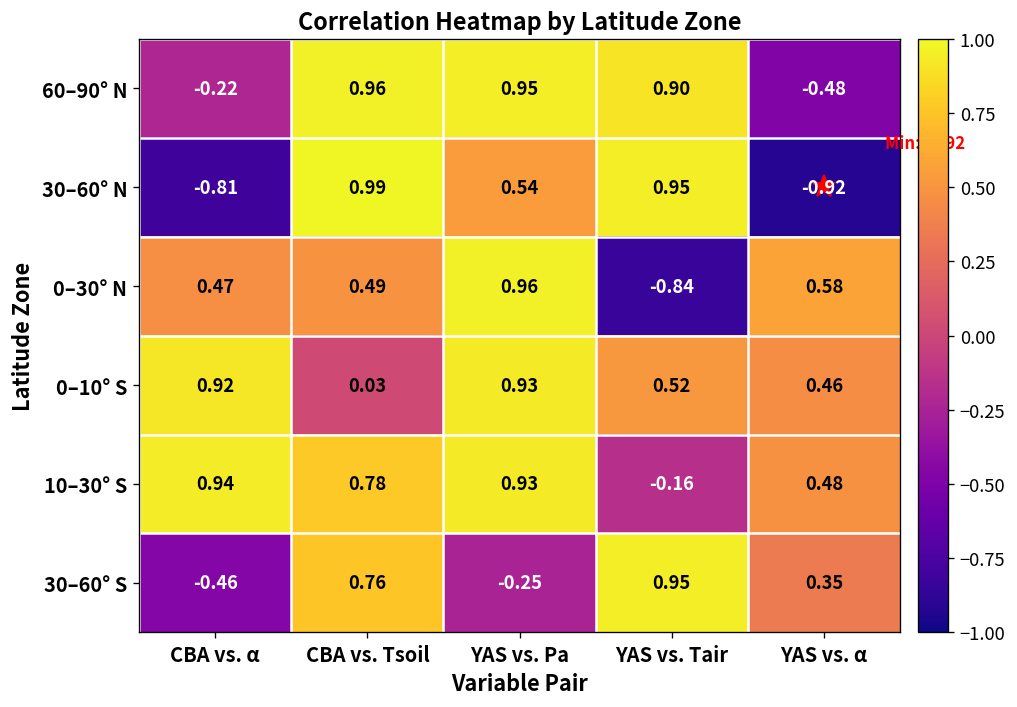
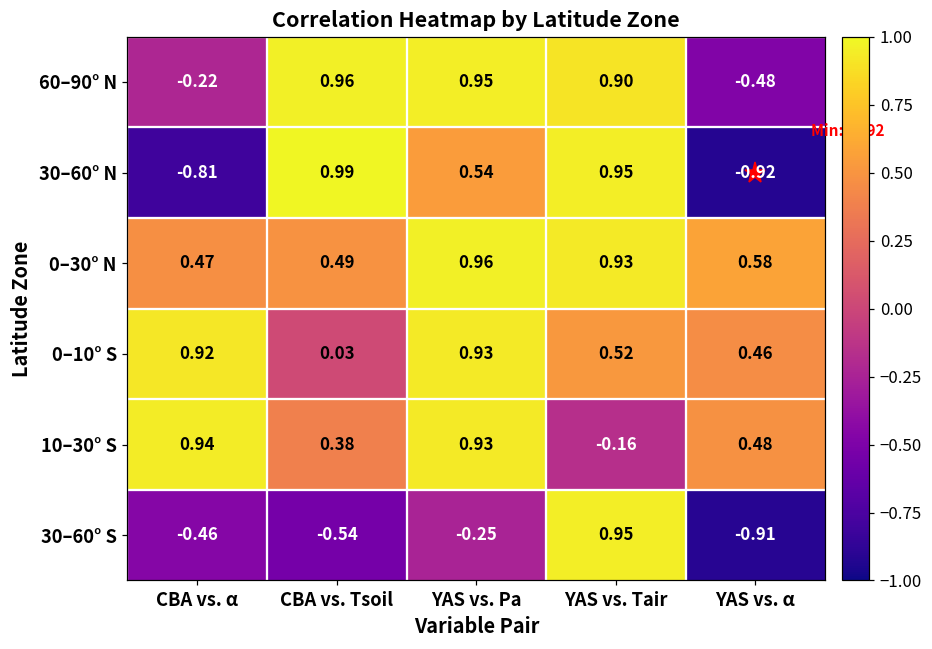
0–30° N, YAS vs. Tair: -0.84 -> 0.93
10–30° S, CBA vs. Tsoil: 0.78 -> 0.38
30–60° S, CBA vs. Tsoil: 0.76 -> -0.54
30–60° S, YAS vs. α: 0.35 -> -0.91
